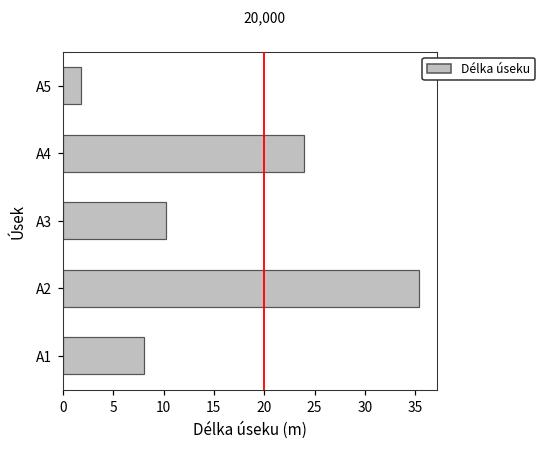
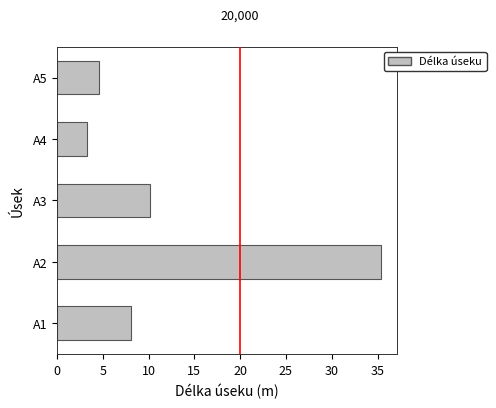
A5: 2 -> 5
A4: 24 -> 3
